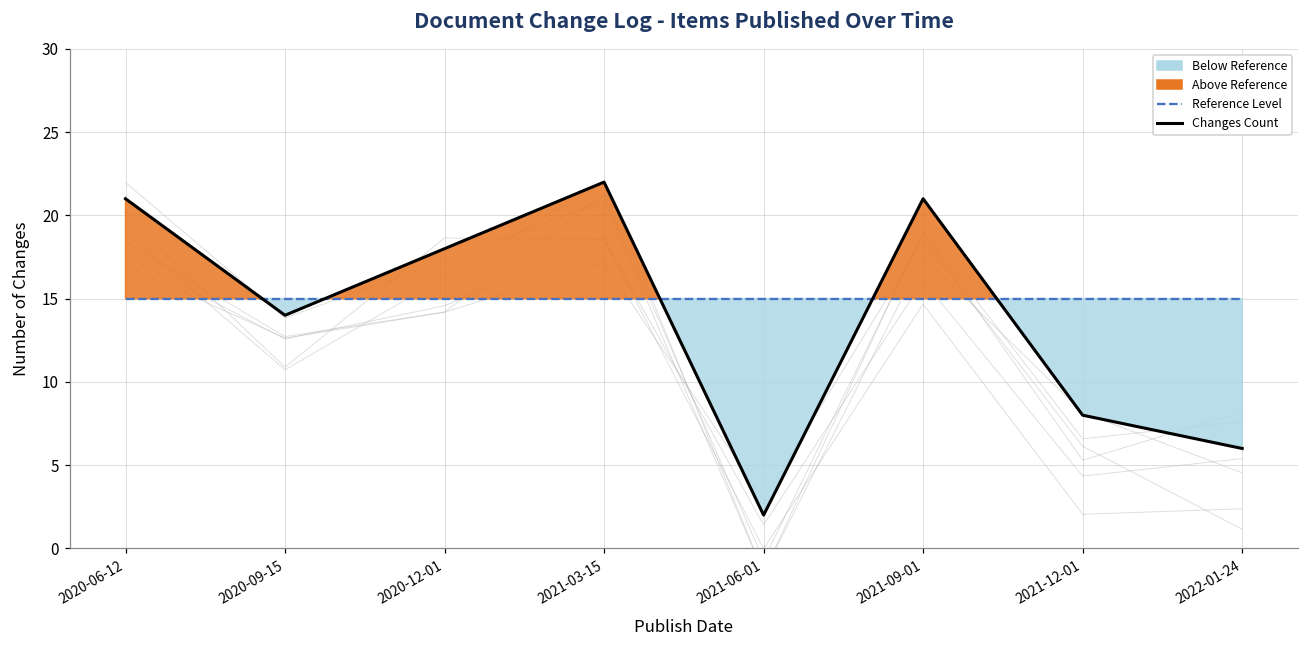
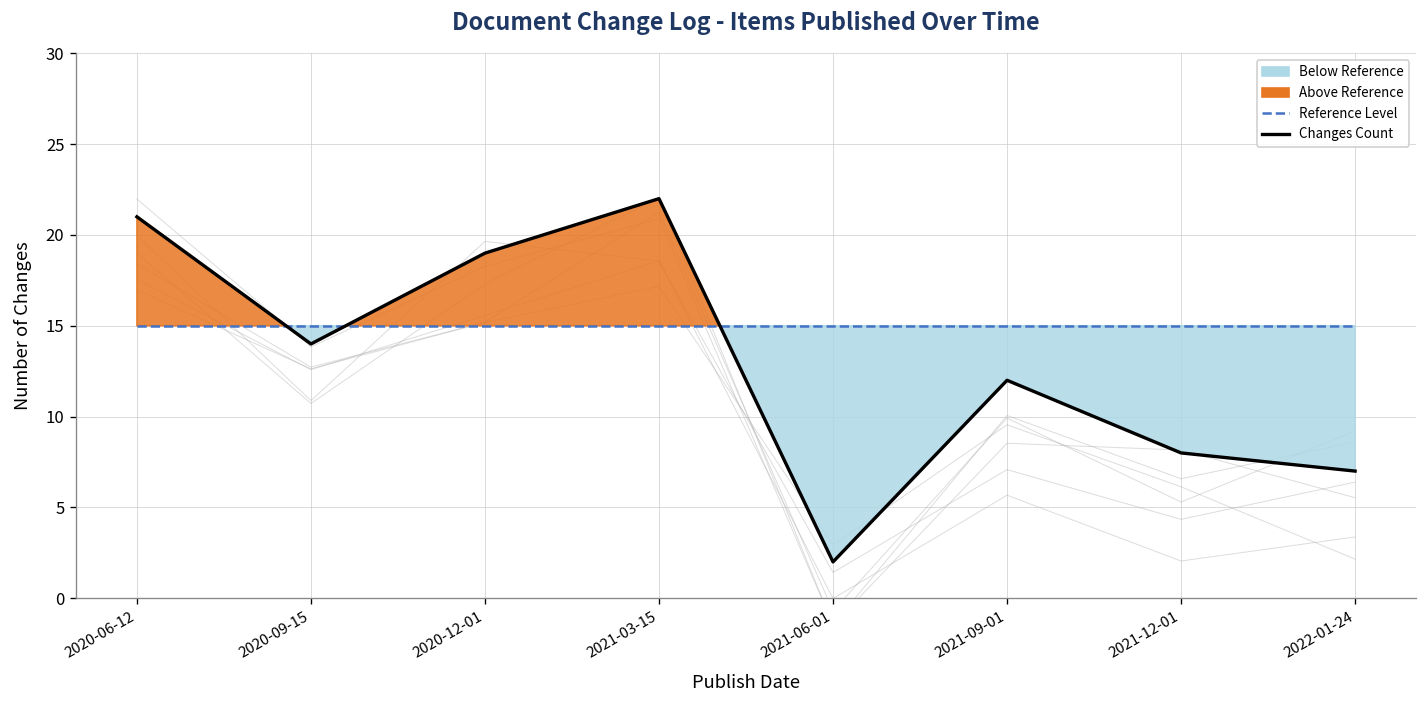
Changes Count, 2020-12-01: 18 -> 19
Changes Count, 2021-09-01: 21 -> 12
Changes Count, 2022-01-24: 6 -> 7
